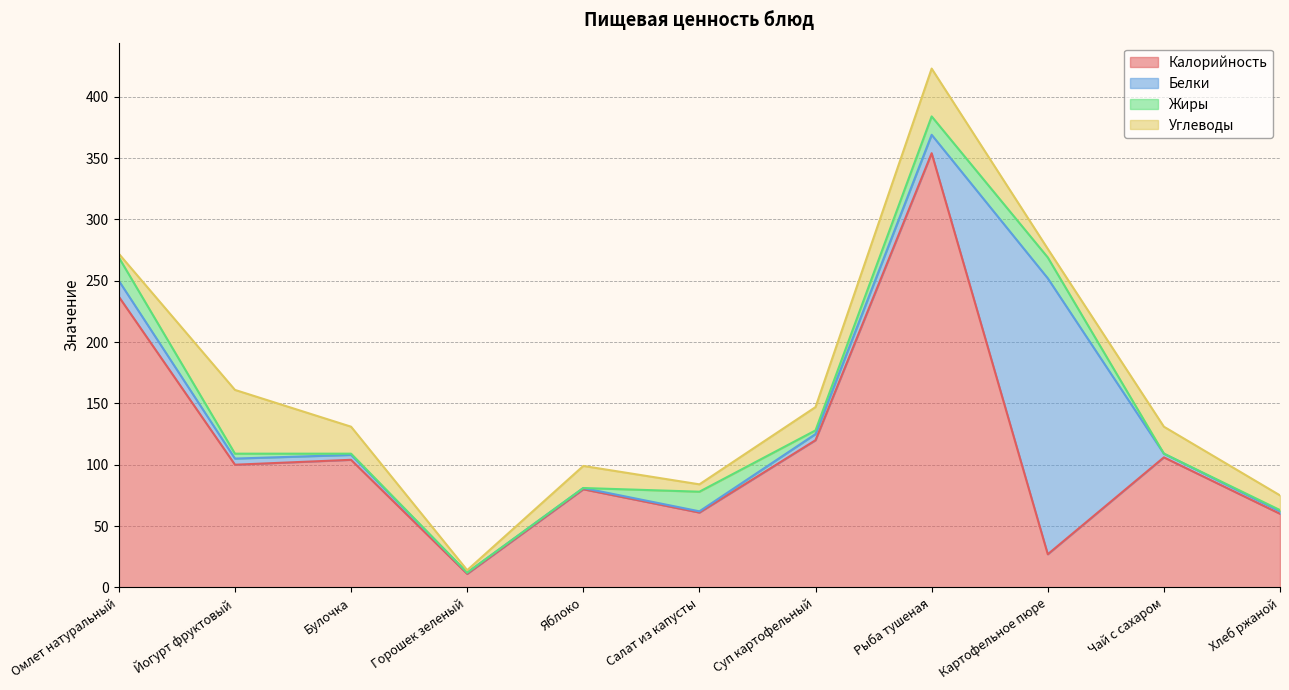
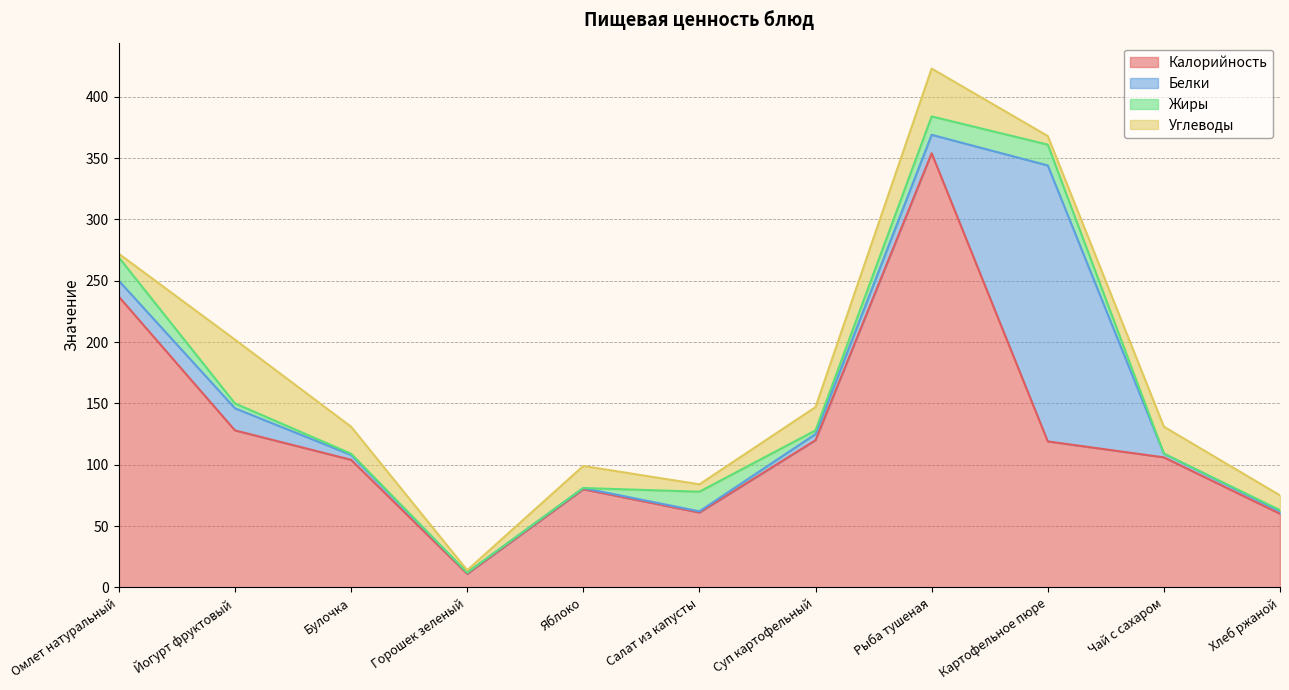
Калорийность, Йогурт фруктовый: 100 -> 128
Белки, Йогурт фруктовый: 5 -> 18
Калорийность, Картофельное пюре: 27 -> 119
